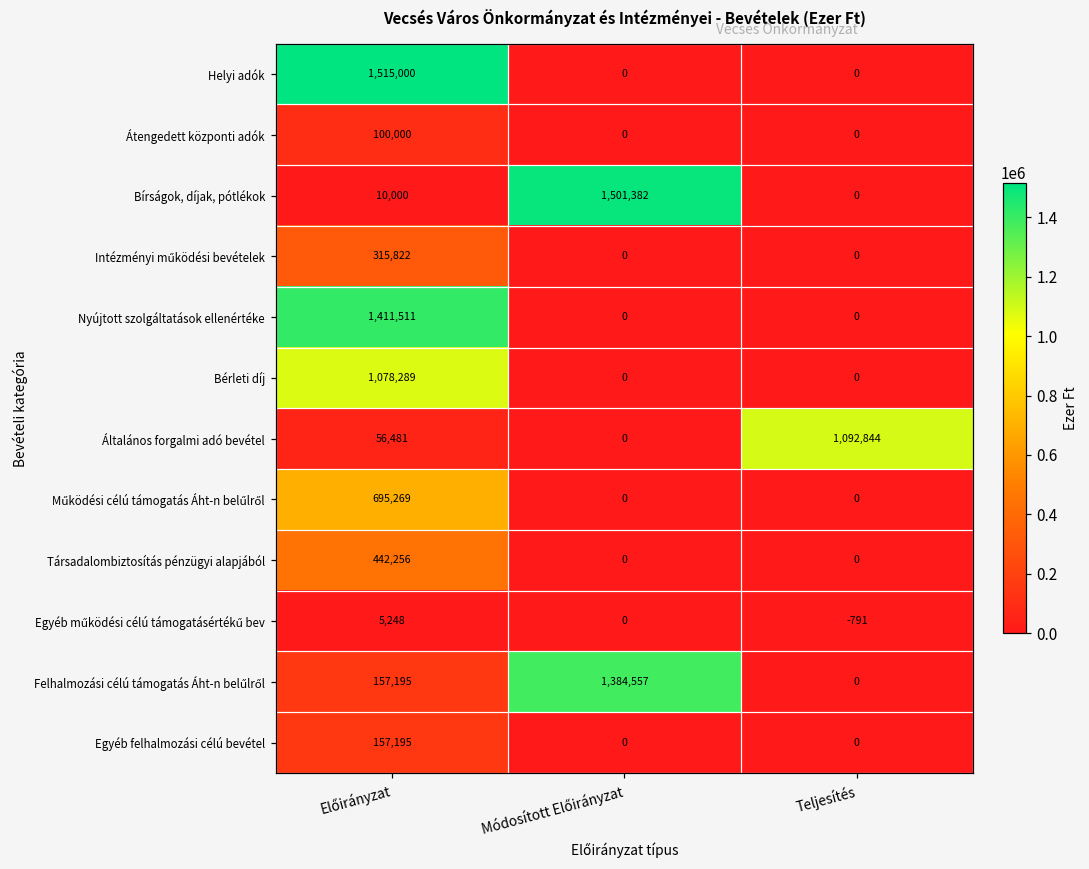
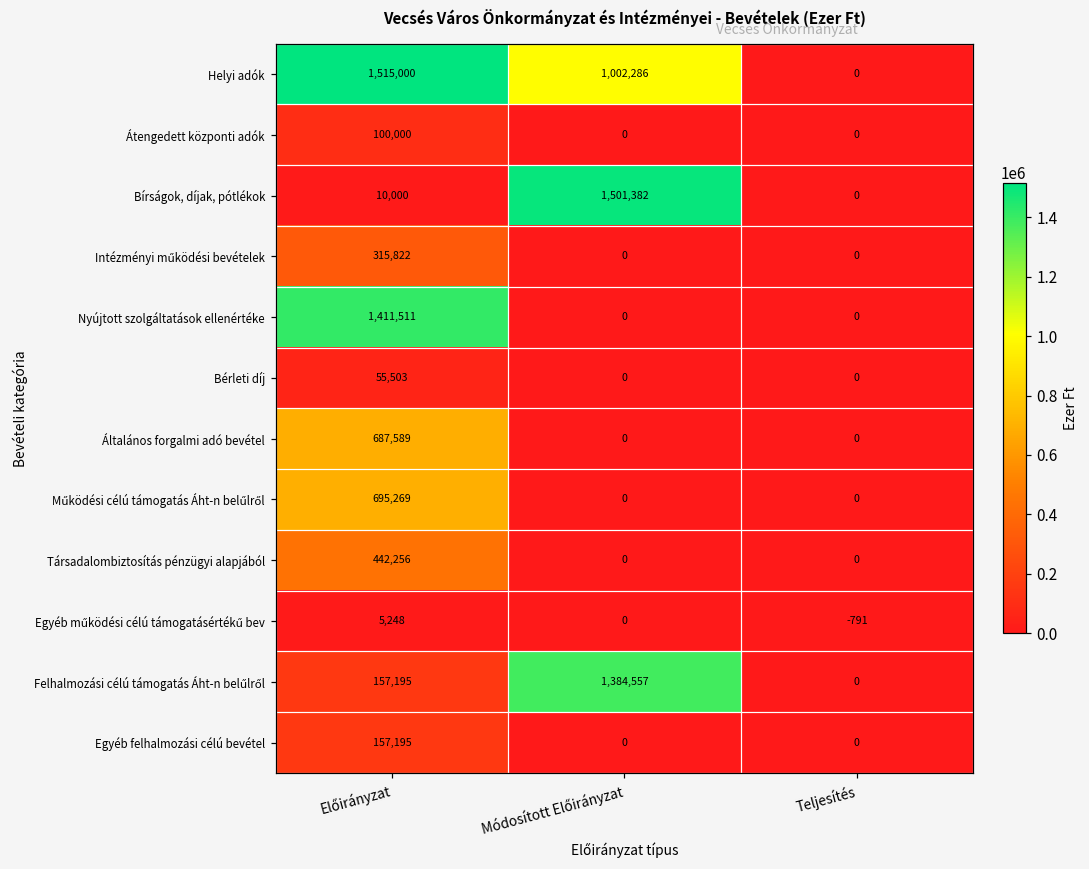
Helyi adók, Módosított Előirányzat: 0 -> 1,002,286
Bérleti díj, Előirányzat: 1,078,289 -> 55,503
Általános forgalmi adó bevétel, Előirányzat: 56,481 -> 687,589
Általános forgalmi adó bevétel, Teljesítés: 1,092,844 -> 0
